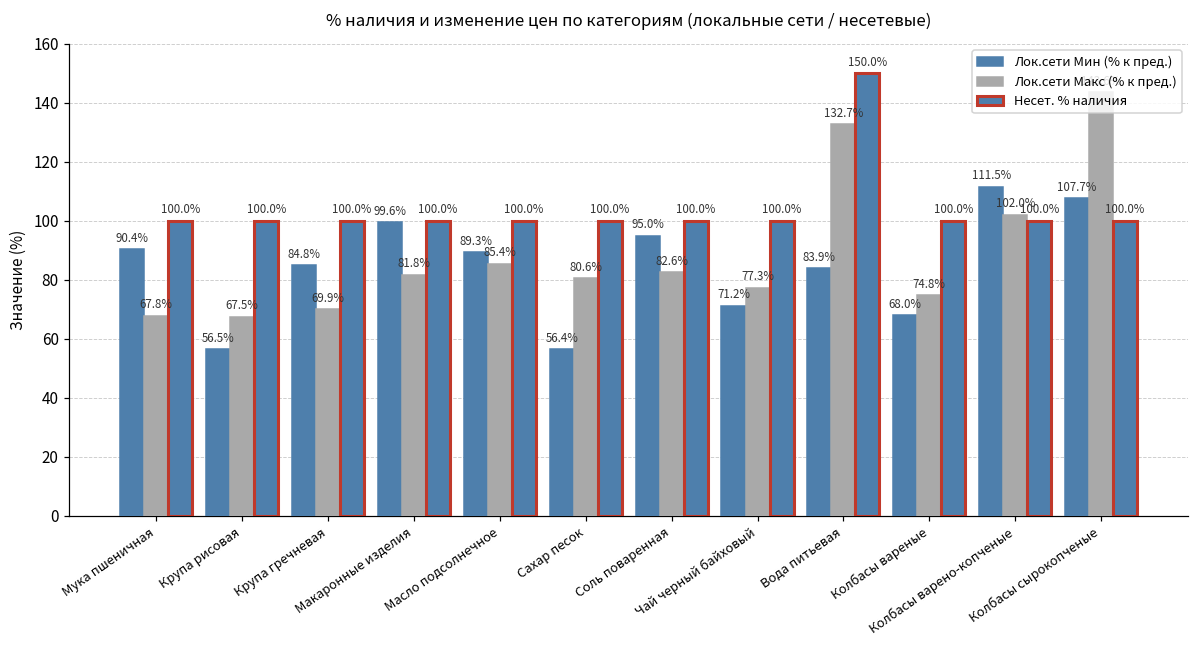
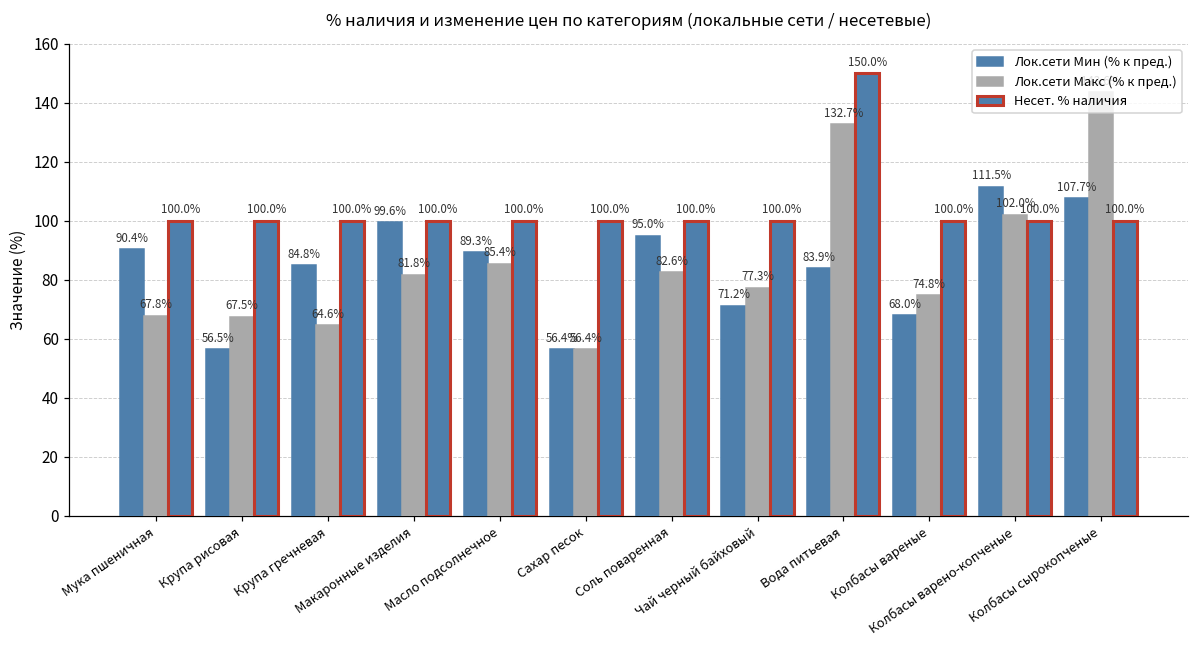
Лок.сети Макс (% к пред.), Крупа гречневая: 69.9% -> 64.6%
Лок.сети Макс (% к пред.), Сахар песок: 80.6% -> 56.4%
